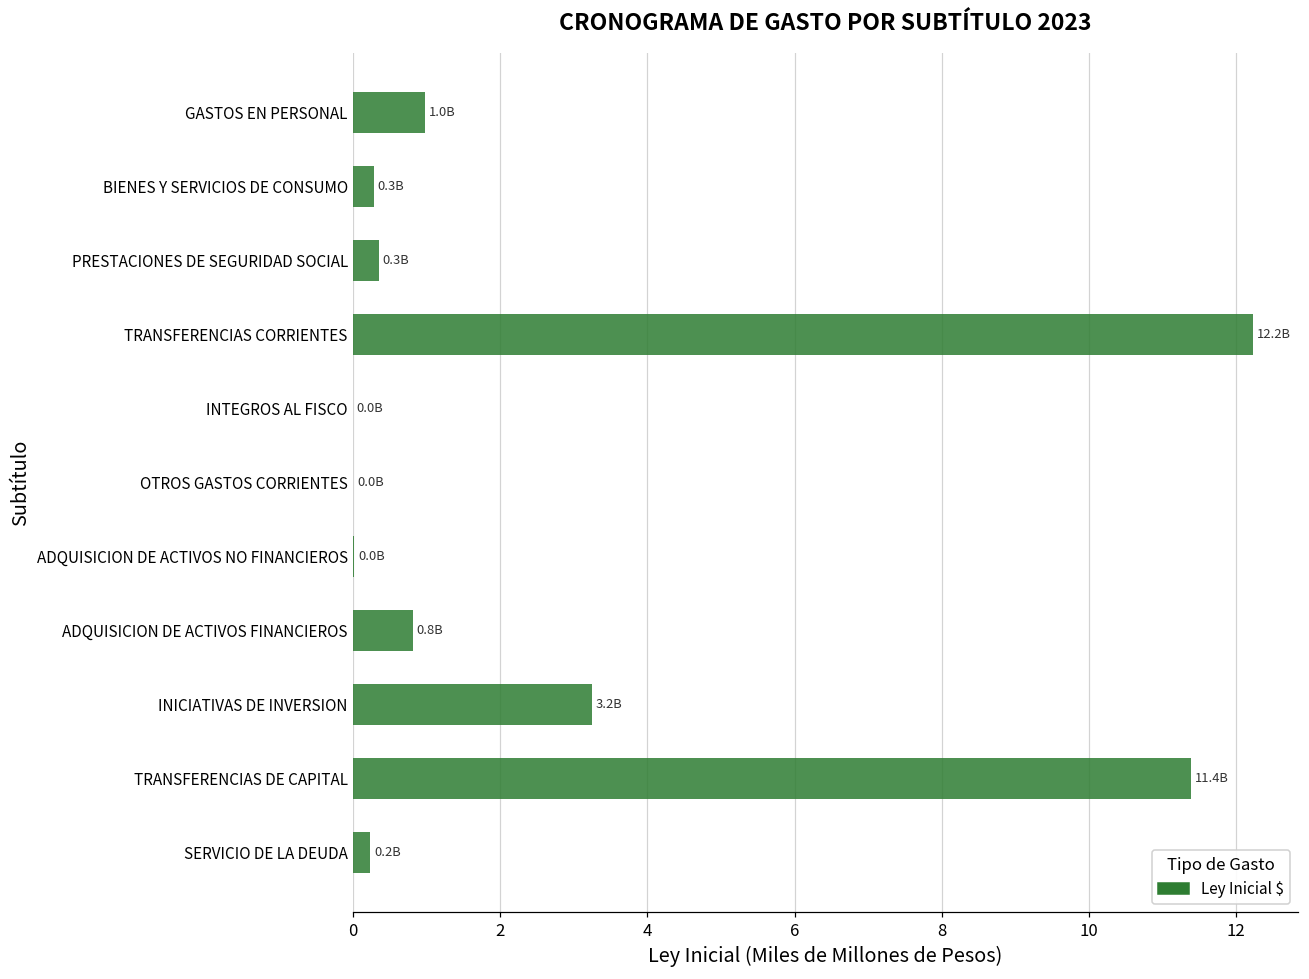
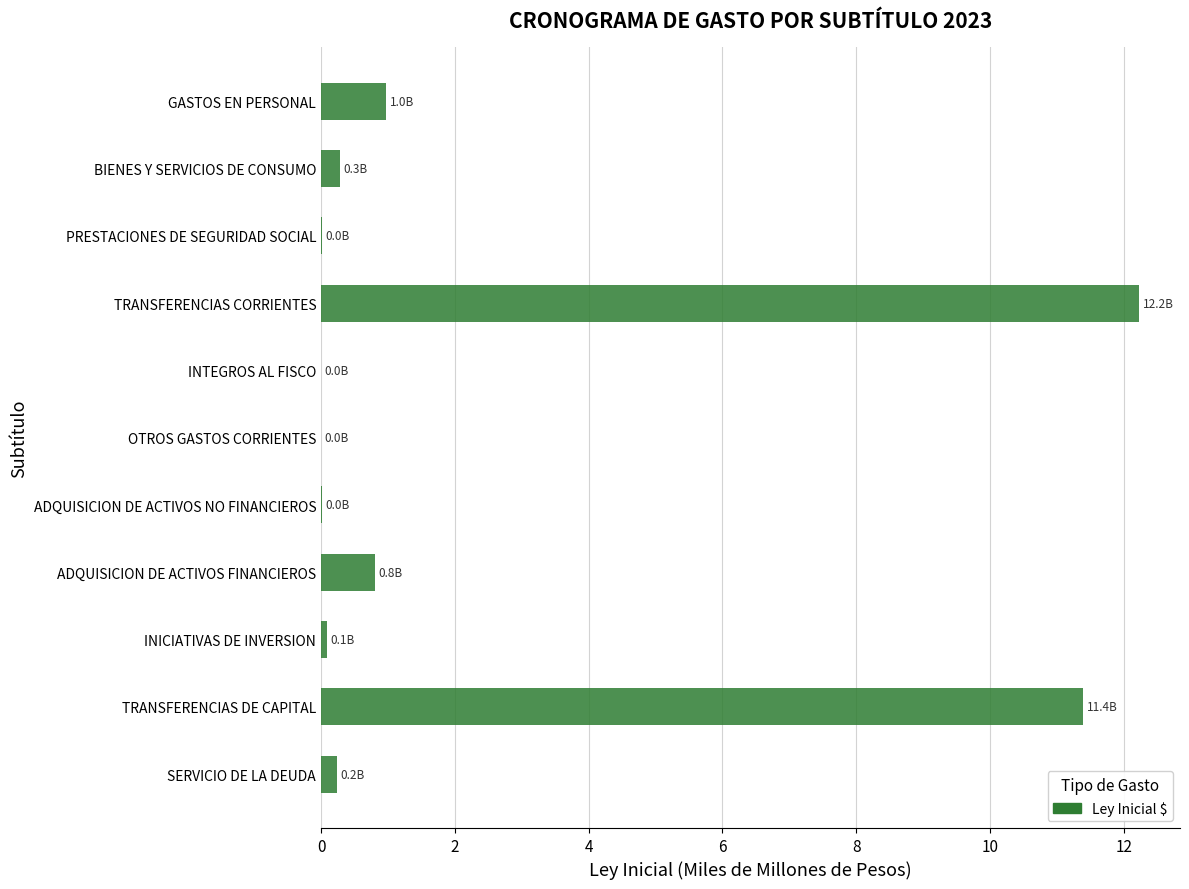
PRESTACIONES DE SEGURIDAD SOCIAL: 0.3B -> 0.0B
INICIATIVAS DE INVERSION: 3.2B -> 0.1B
